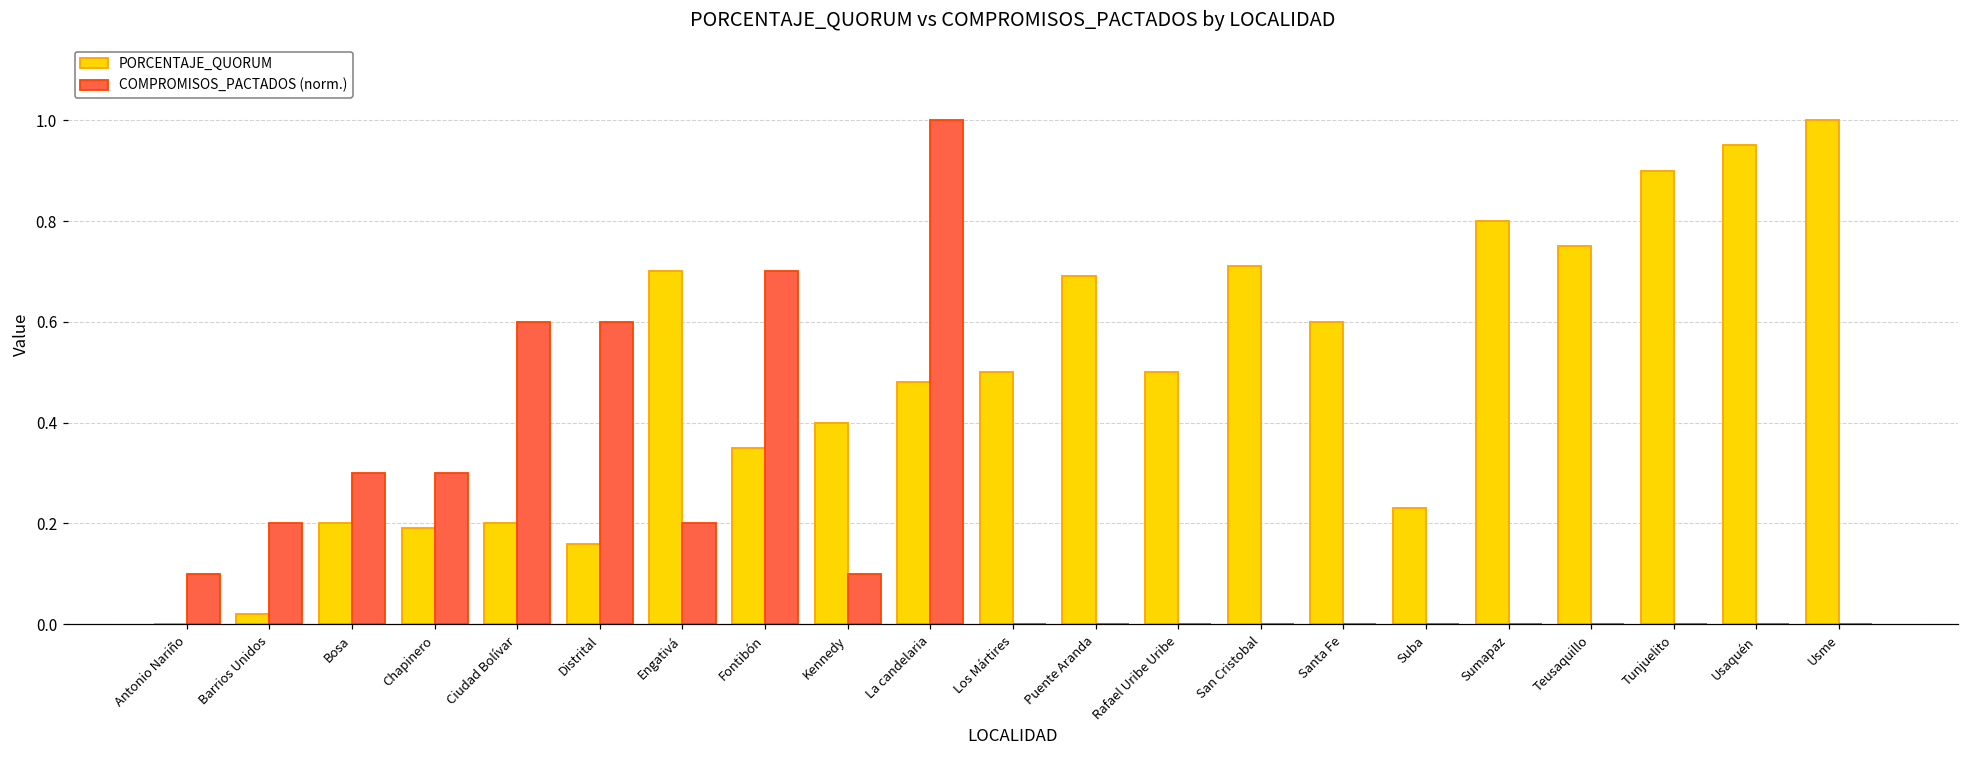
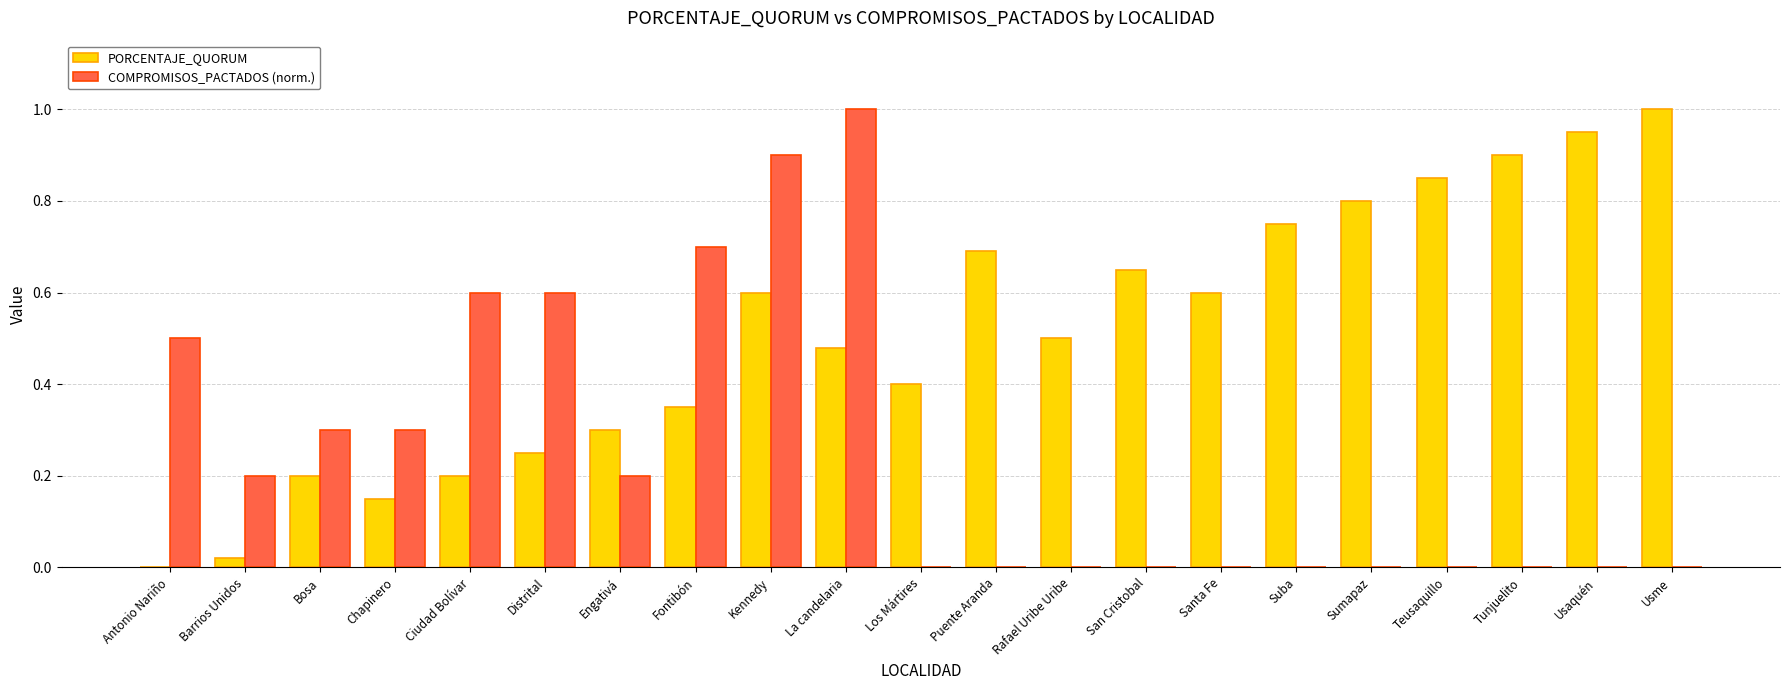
COMPROMISOS_PACTADOS (norm.), Antonio Nariño: 0.10 -> 0.50
PORCENTAJE_QUORUM, Chapinero: 0.19 -> 0.15
PORCENTAJE_QUORUM, Distrital: 0.16 -> 0.25
PORCENTAJE_QUORUM, Engativá: 0.7 -> 0.3
PORCENTAJE_QUORUM, Kennedy: 0.4 -> 0.6
COMPROMISOS_PACTADOS (norm.), Kennedy: 0.10 -> 0.90
PORCENTAJE_QUORUM, Los Mártires: 0.5 -> 0.4
PORCENTAJE_QUORUM, San Cristobal: 0.71 -> 0.65
PORCENTAJE_QUORUM, Suba: 0.23 -> 0.75
PORCENTAJE_QUORUM, Teusaquillo: 0.75 -> 0.85
